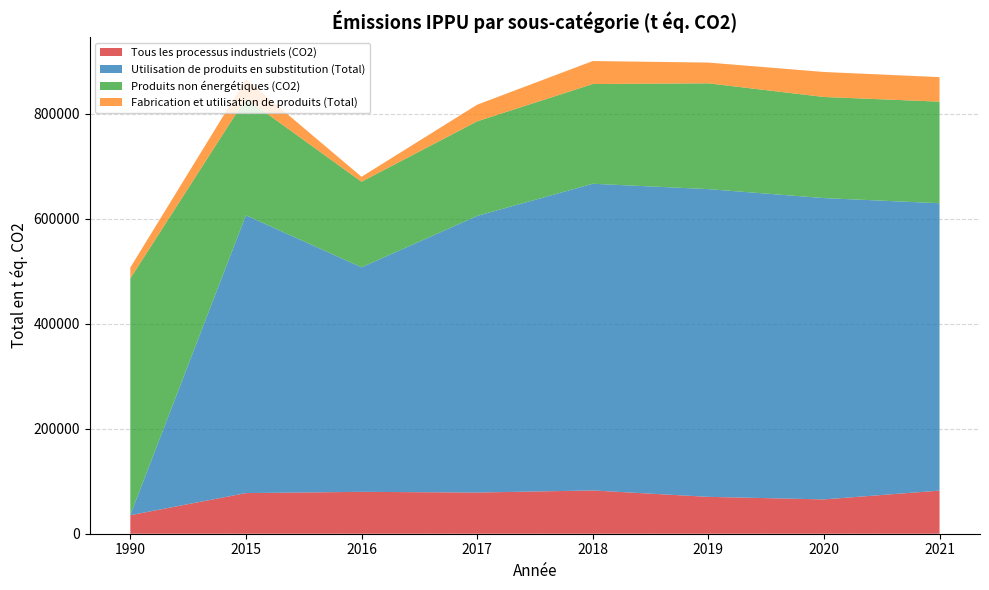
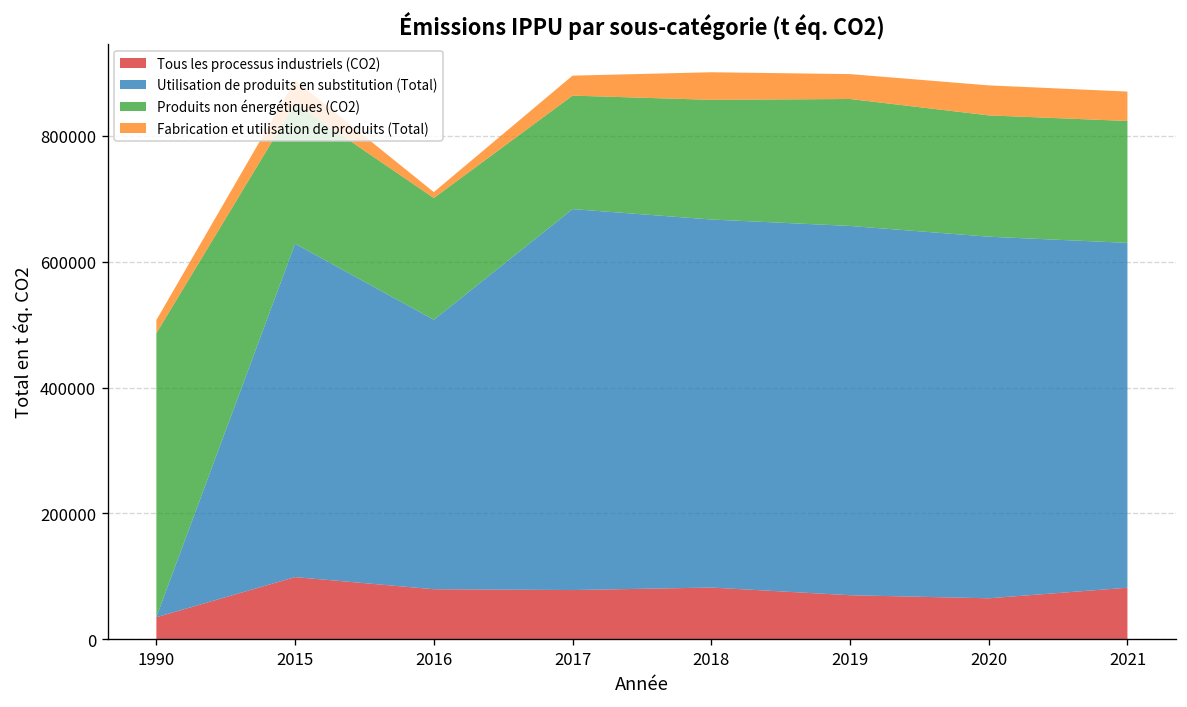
Tous les processus industriels (CO2), 2015: 80000 -> 100000
Produits non énergétiques (CO2), 2016: 160000 -> 190000
Utilisation de produits en substitution (Total), 2017: 530000 -> 600000
